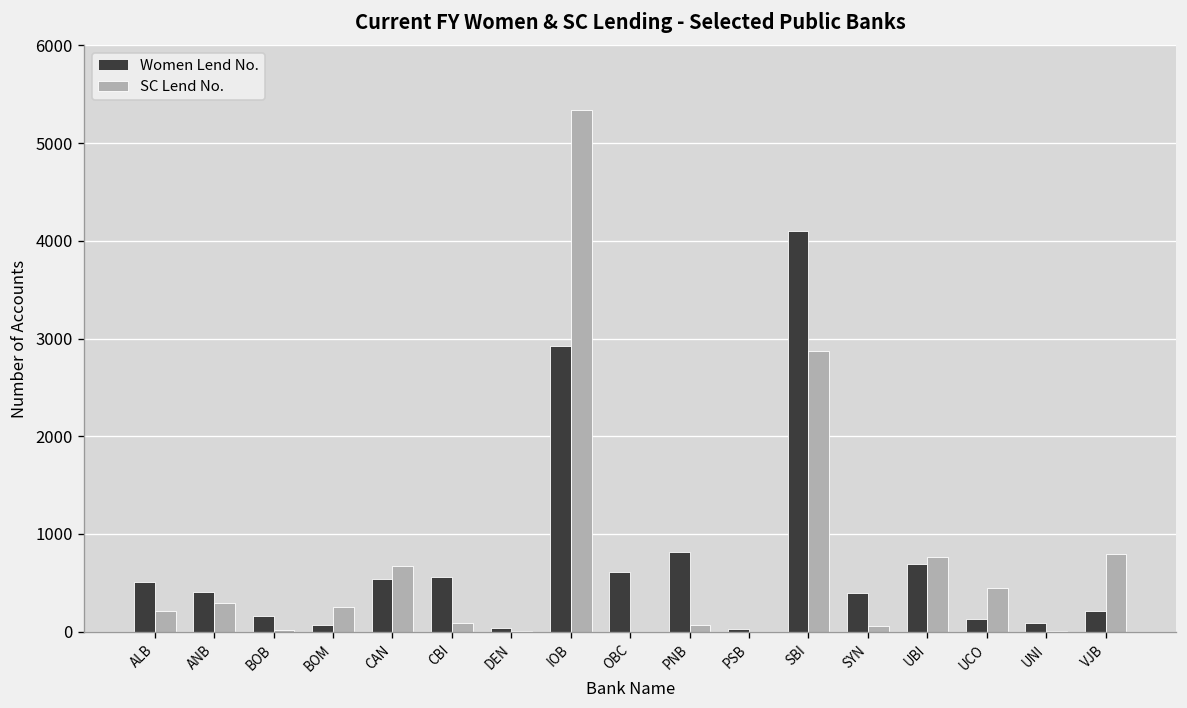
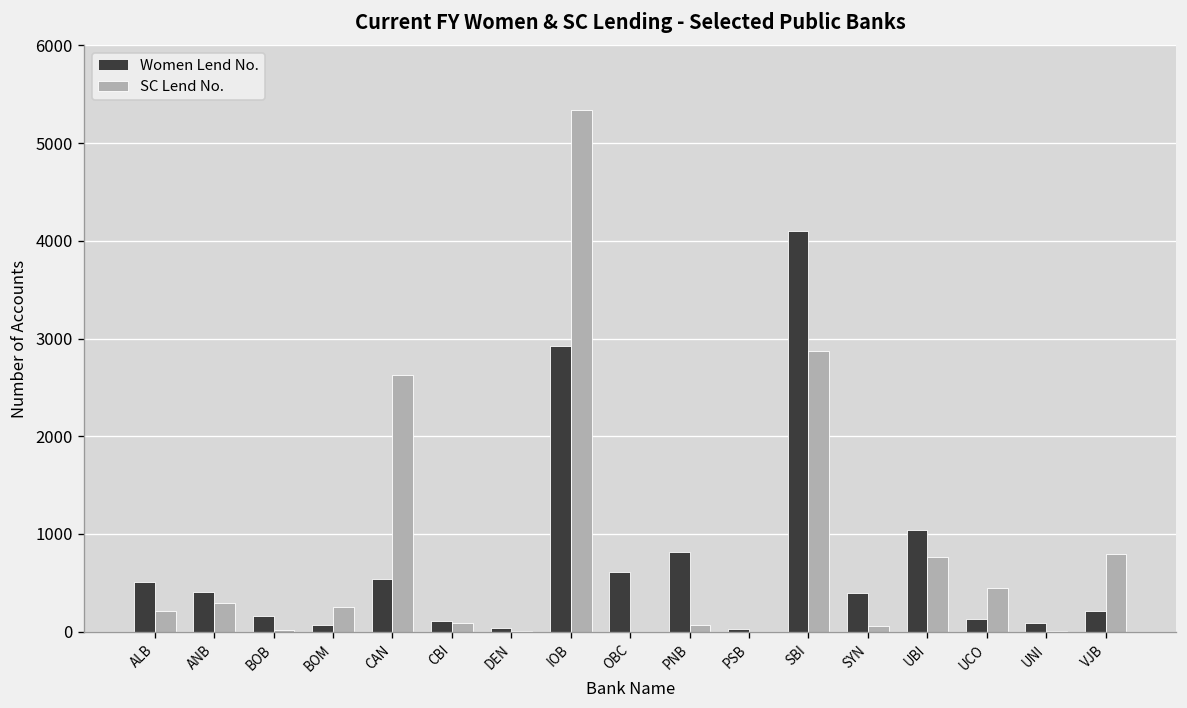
SC Lend No., CAN: 700 -> 2600
Women Lend No., CBI: 600 -> 100
Women Lend No., UBI: 700 -> 1000
